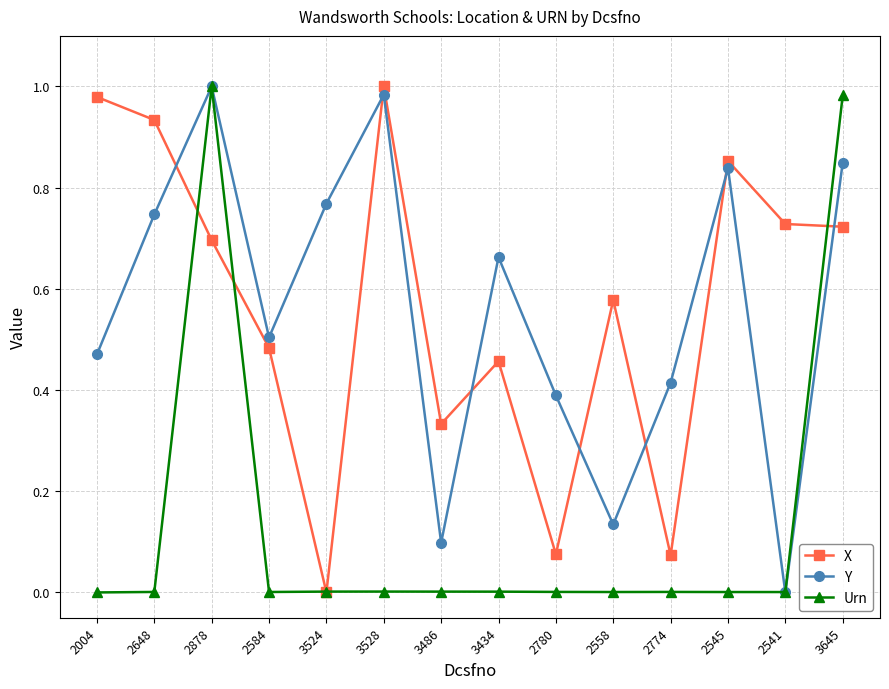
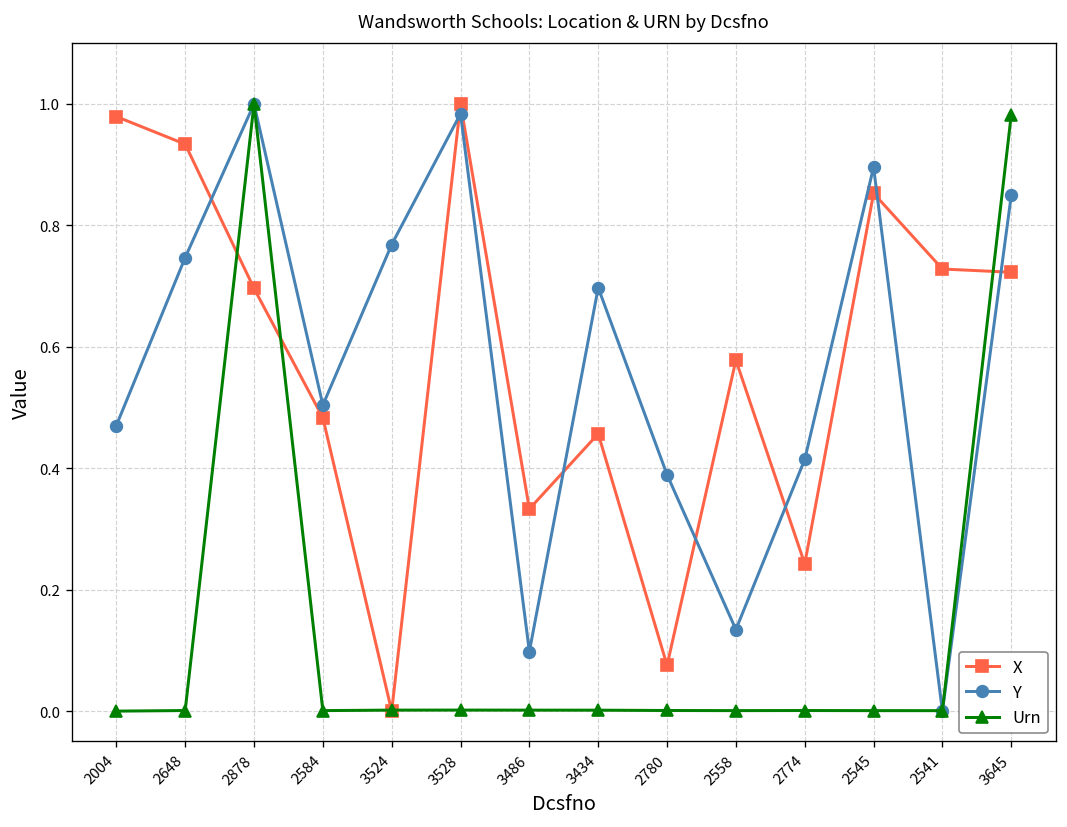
Y, 3434: 0.66 -> 0.70
X, 2774: 0.07 -> 0.24
Y, 2545: 0.84 -> 0.90
